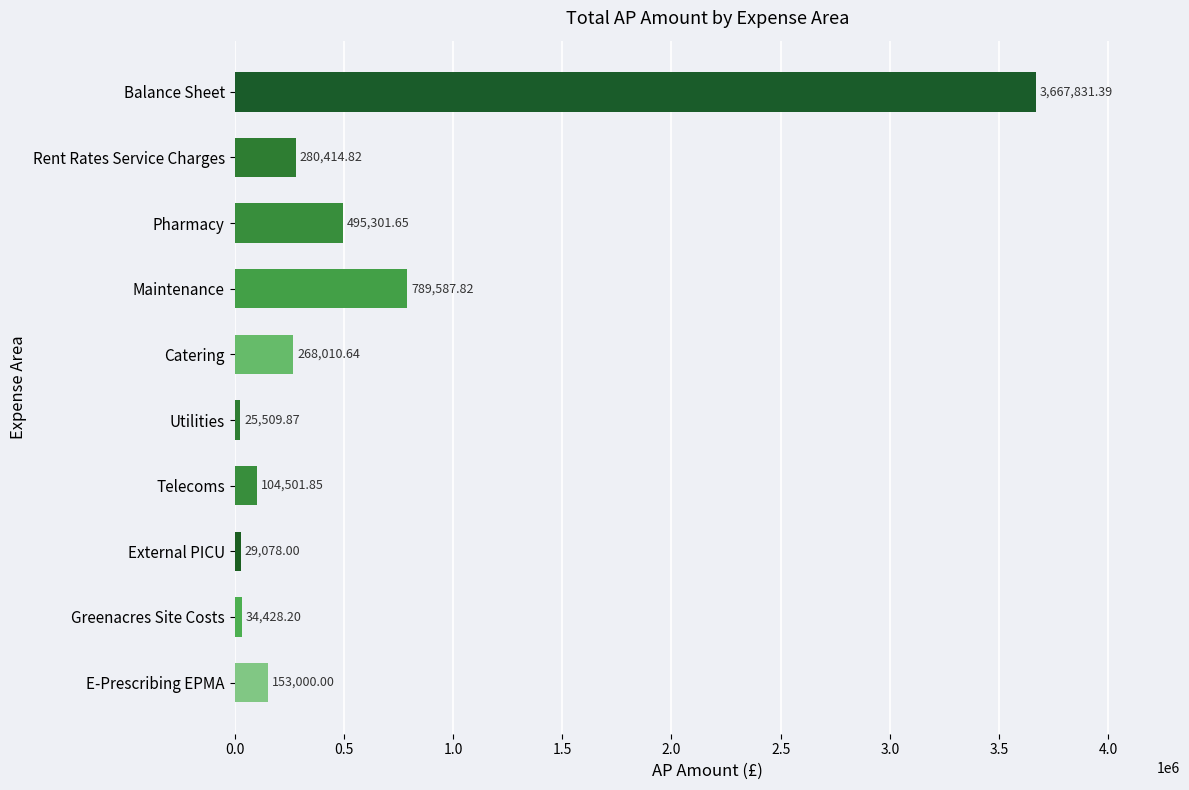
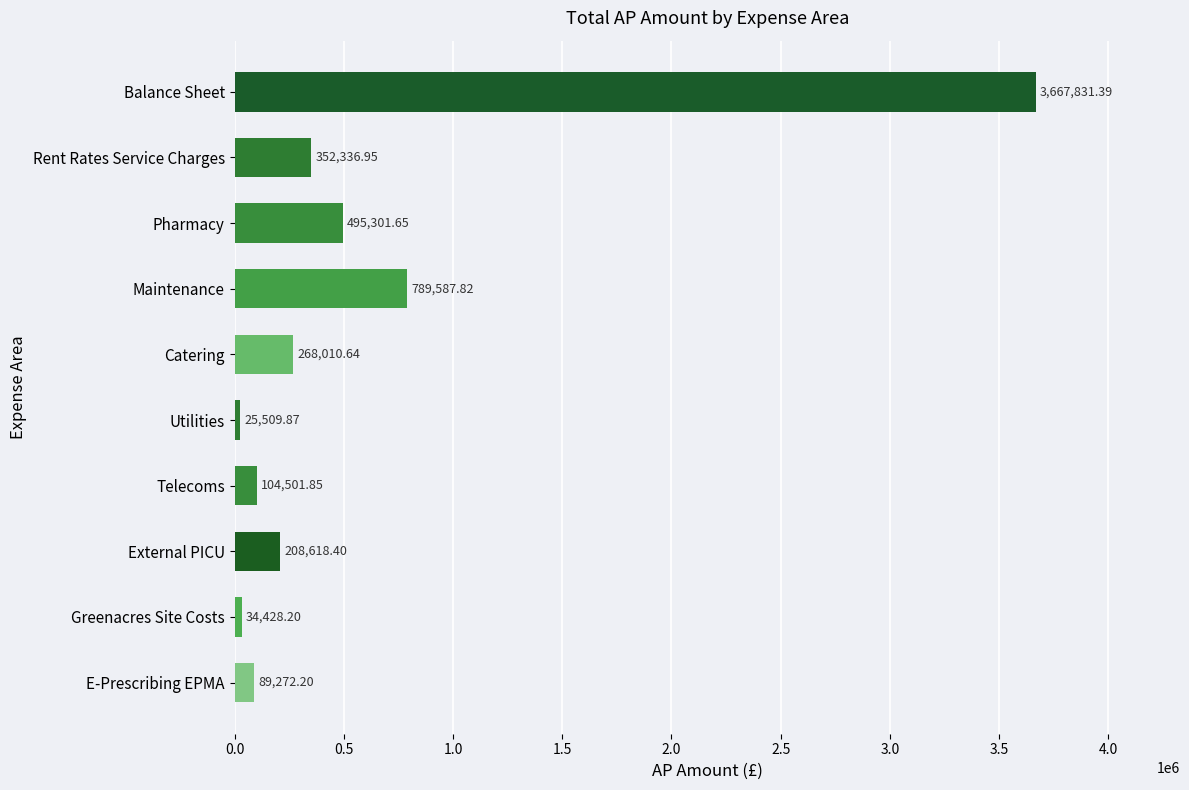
Rent Rates Service Charges: 280,414.82 -> 352,336.95
External PICU: 29,078.00 -> 208,618.40
E-Prescribing EPMA: 153,000.00 -> 89,272.20
